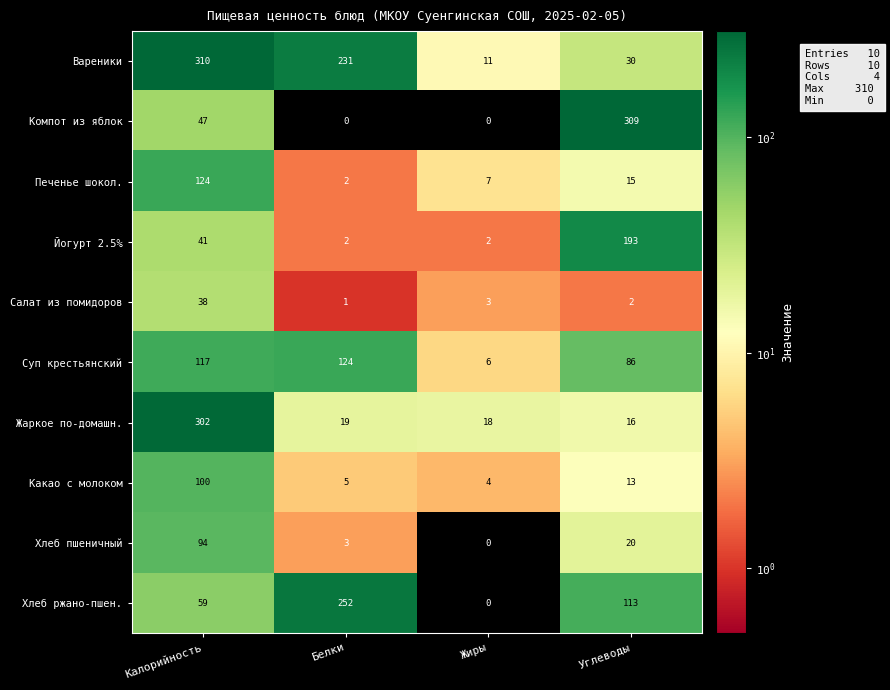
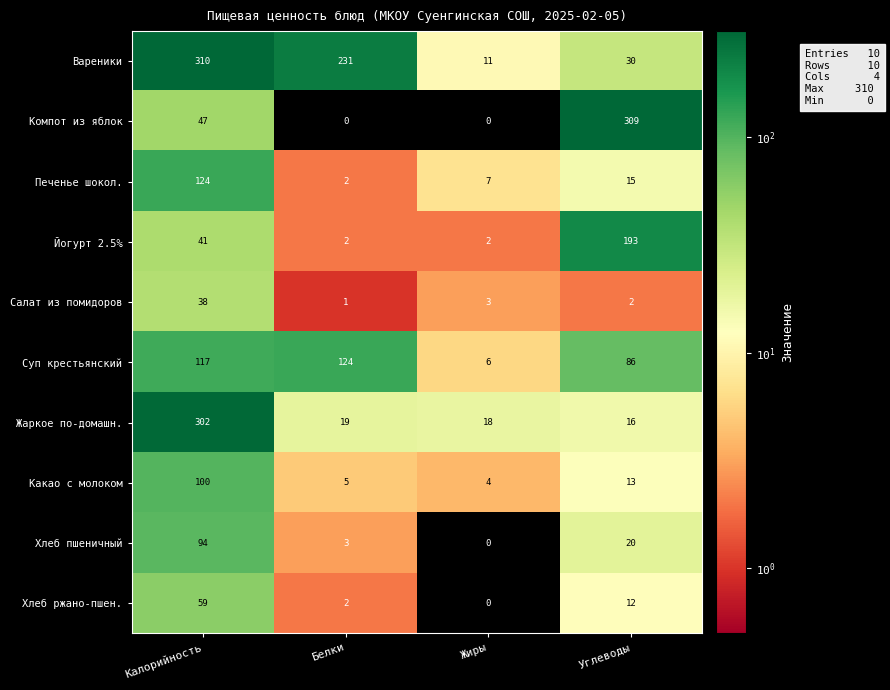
Хлеб ржано-пшен., Белки: 252 -> 2
Хлеб ржано-пшен., Углеводы: 113 -> 12
